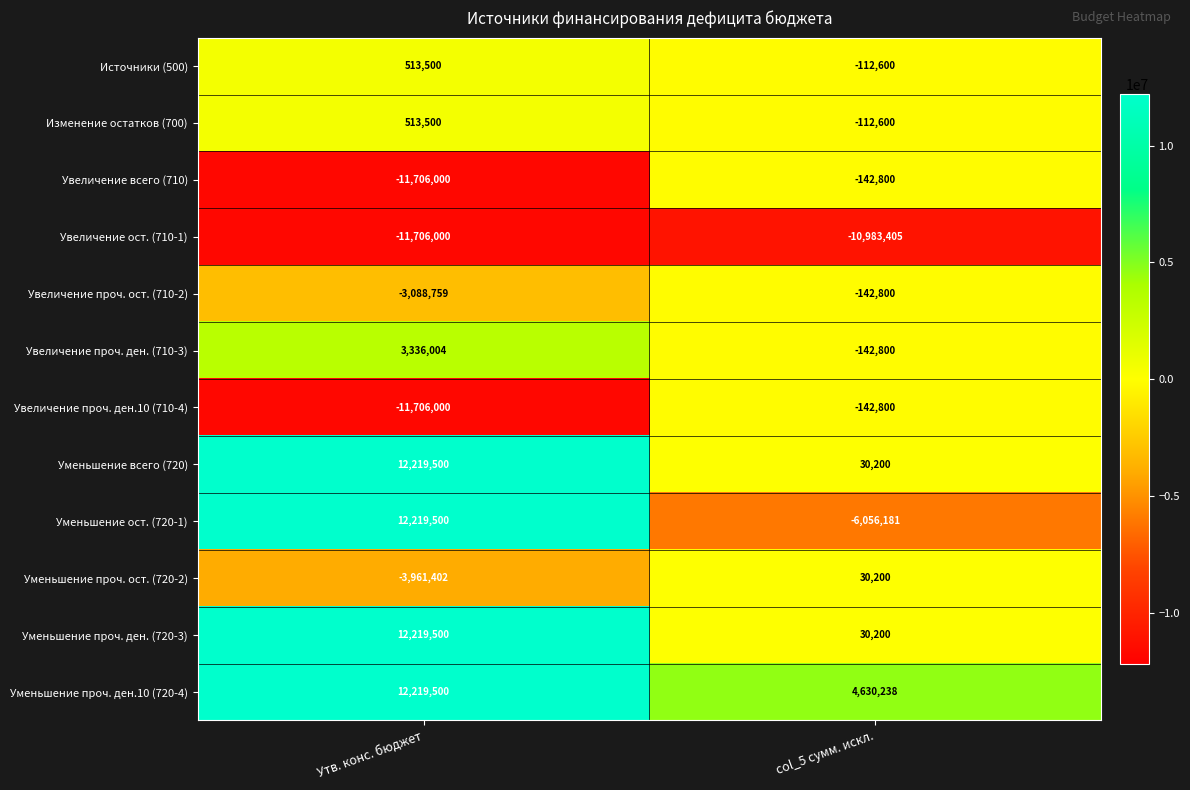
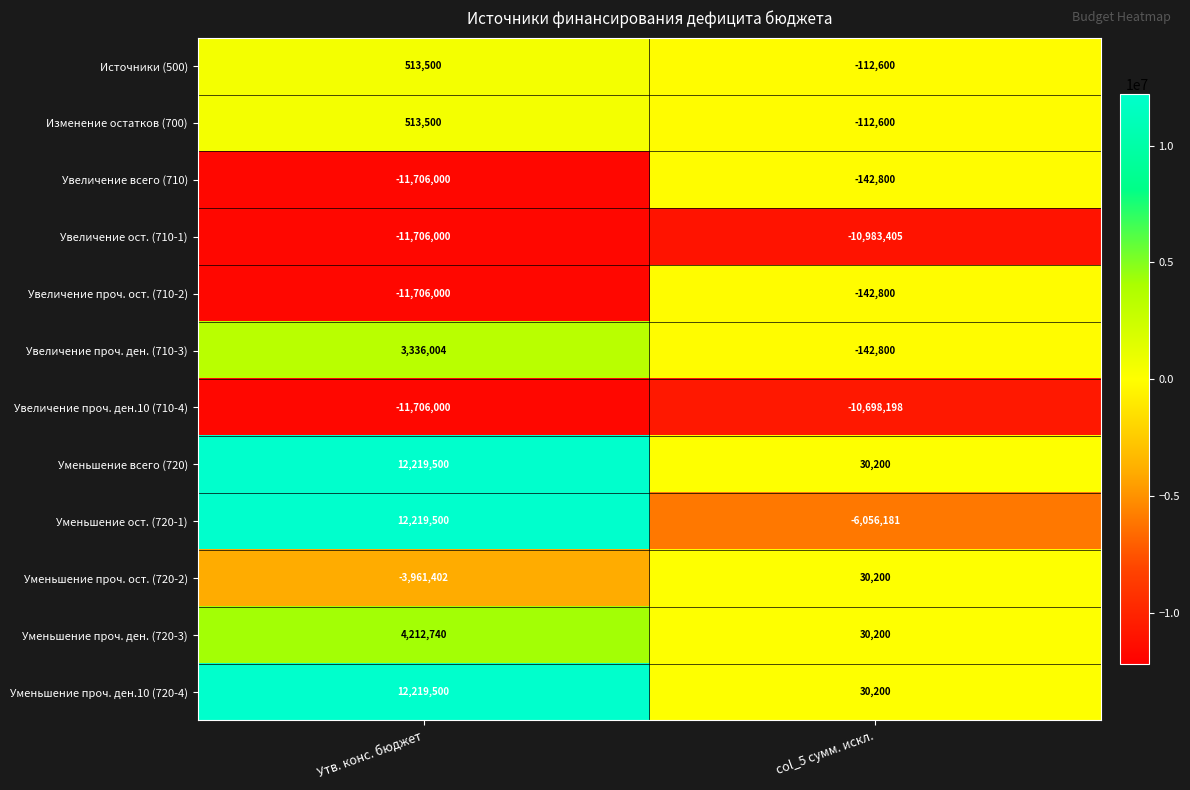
Увеличение проч. ост. (710-2), Утв. конс. бюджет: -3,088,759 -> -11,706,000
Увеличение проч. ден.10 (710-4), col_5 сумм. искл.: -142,800 -> -10,698,198
Уменьшение проч. ден. (720-3), Утв. конс. бюджет: 12,219,500 -> 4,212,740
Уменьшение проч. ден.10 (720-4), col_5 сумм. искл.: 4,630,238 -> 30,200
